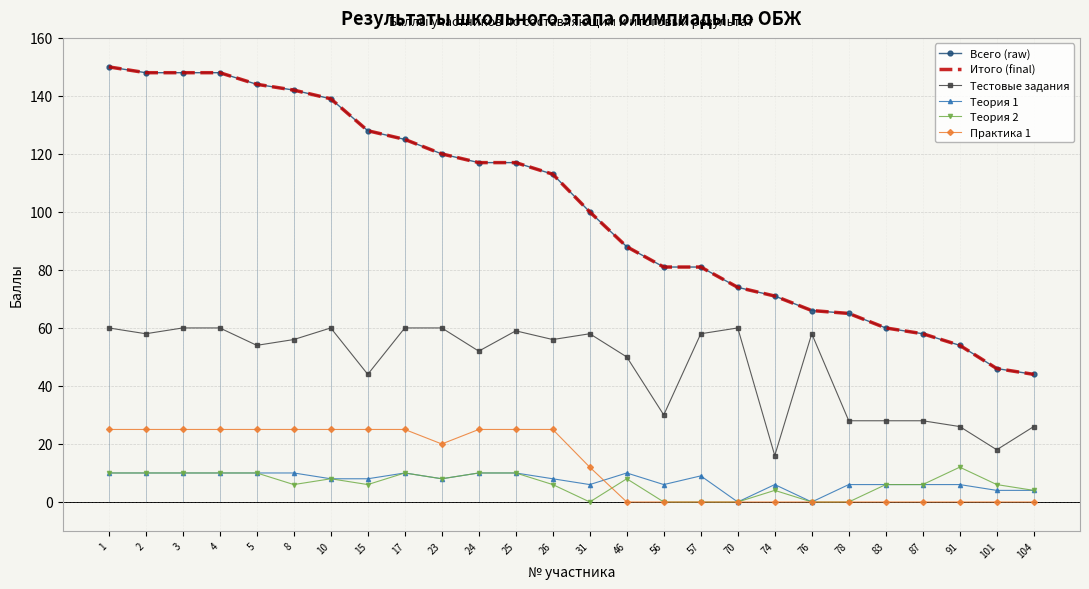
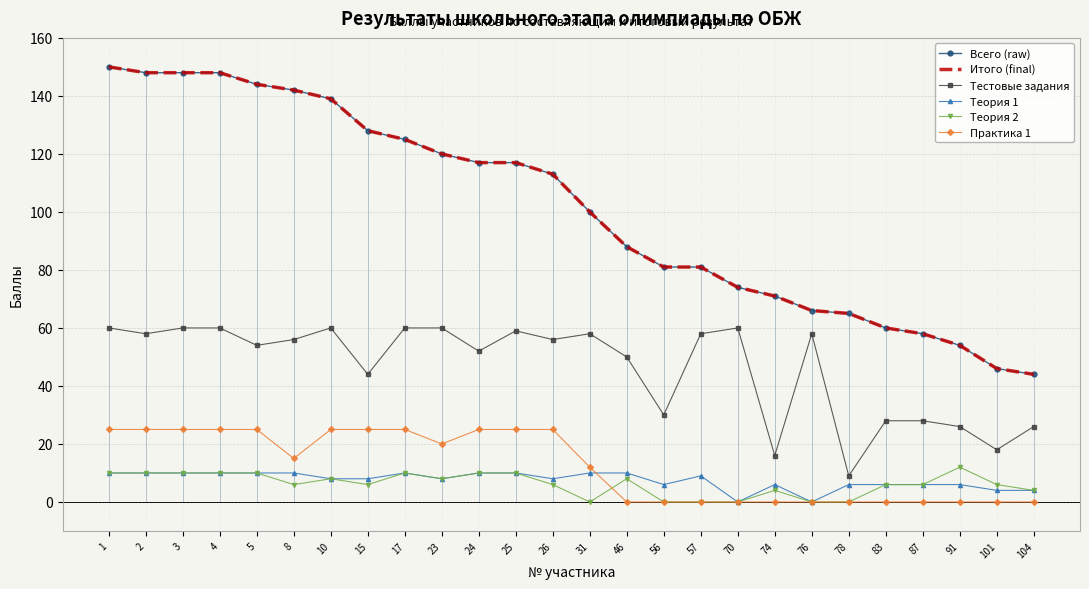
Практика 1, 8: 25 -> 15
Теория 1, 31: 6 -> 10
Тестовые задания, 78: 28 -> 9
